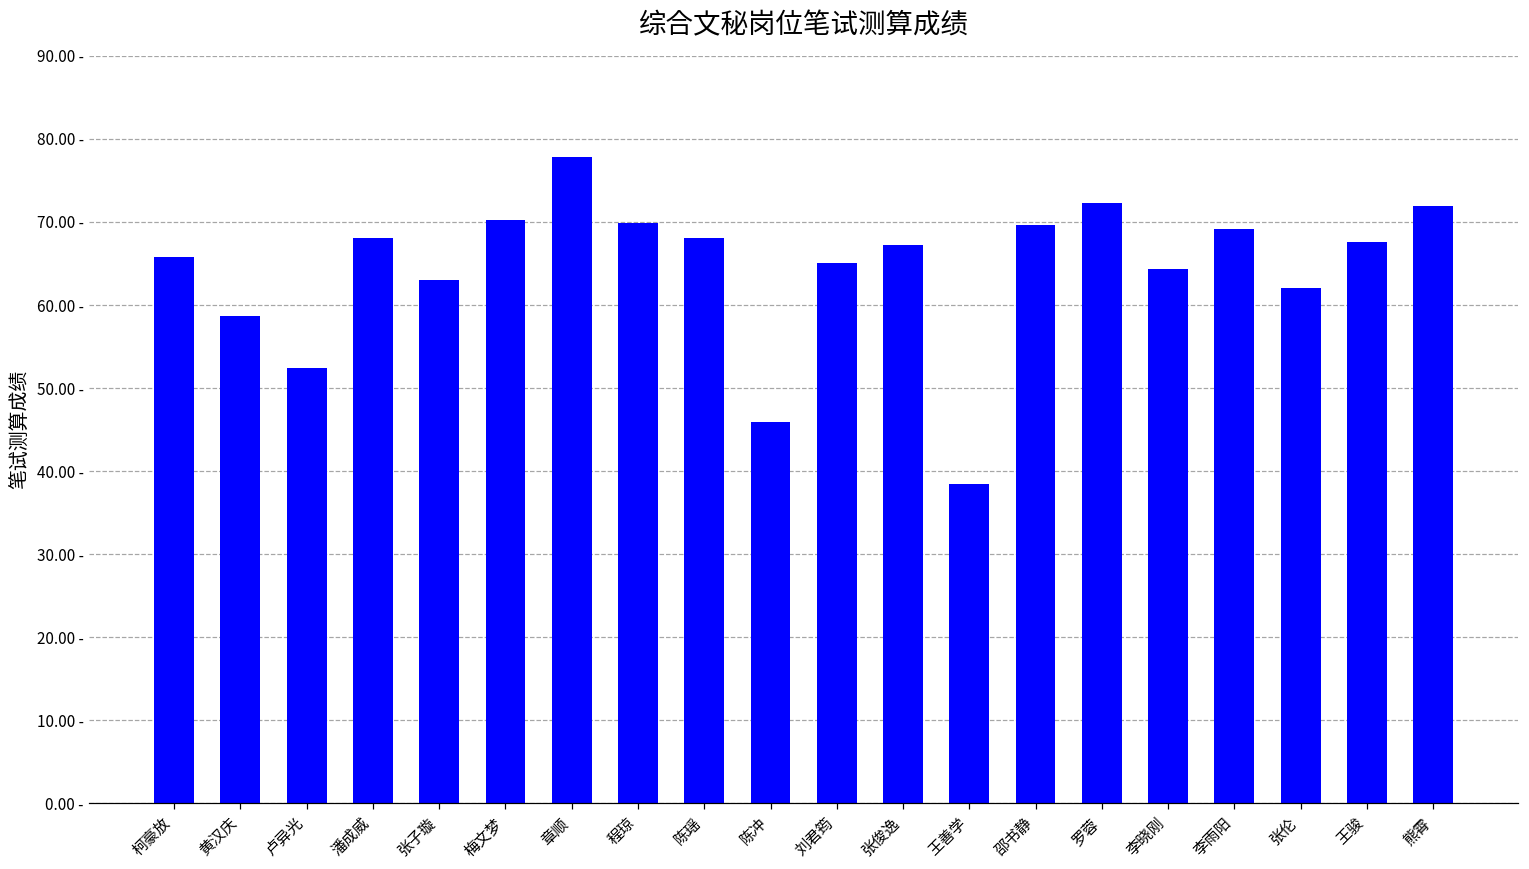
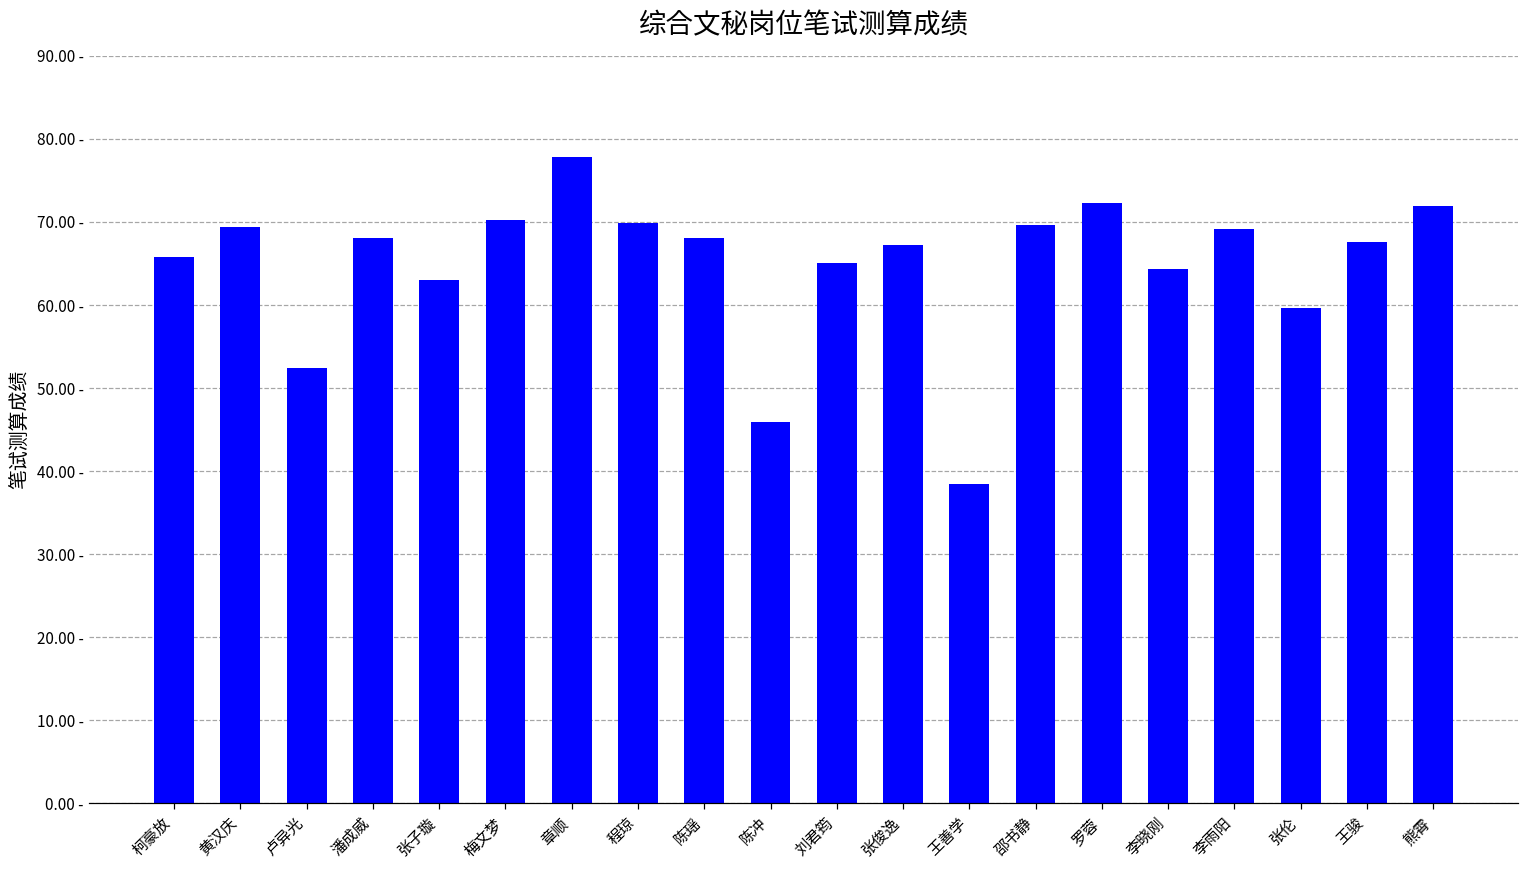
黄汉庆: 59 - -> 69 -
张伦: 62 - -> 60 -
